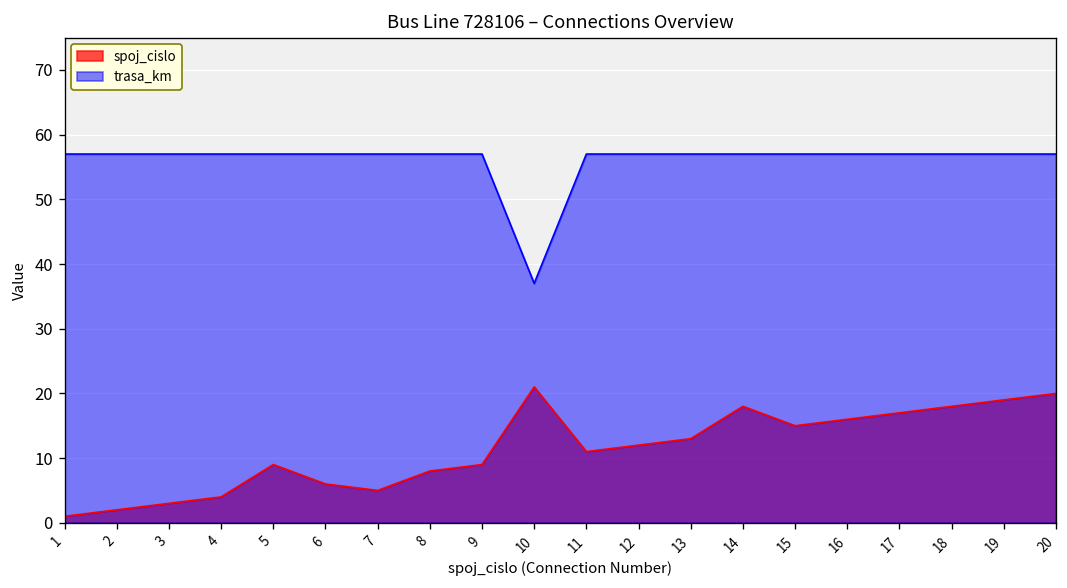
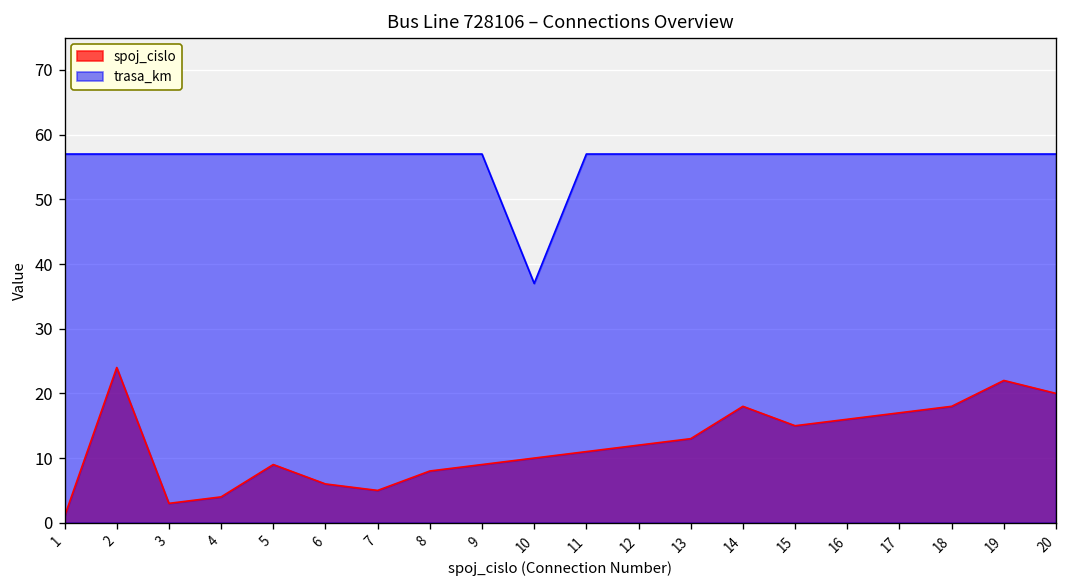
spoj_cislo, 2: 2 -> 24
spoj_cislo, 10: 21 -> 10
spoj_cislo, 19: 19 -> 22
